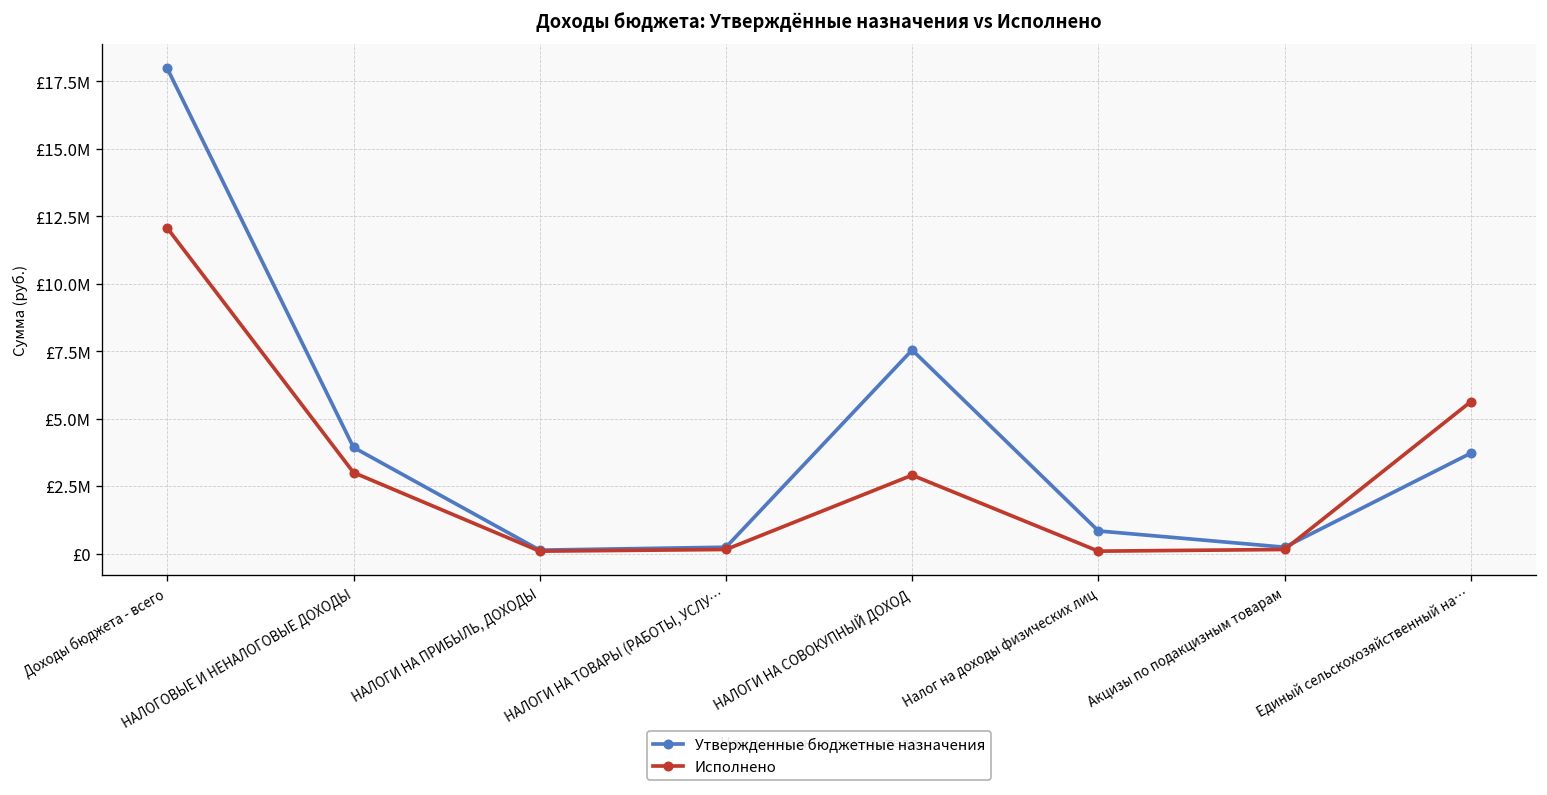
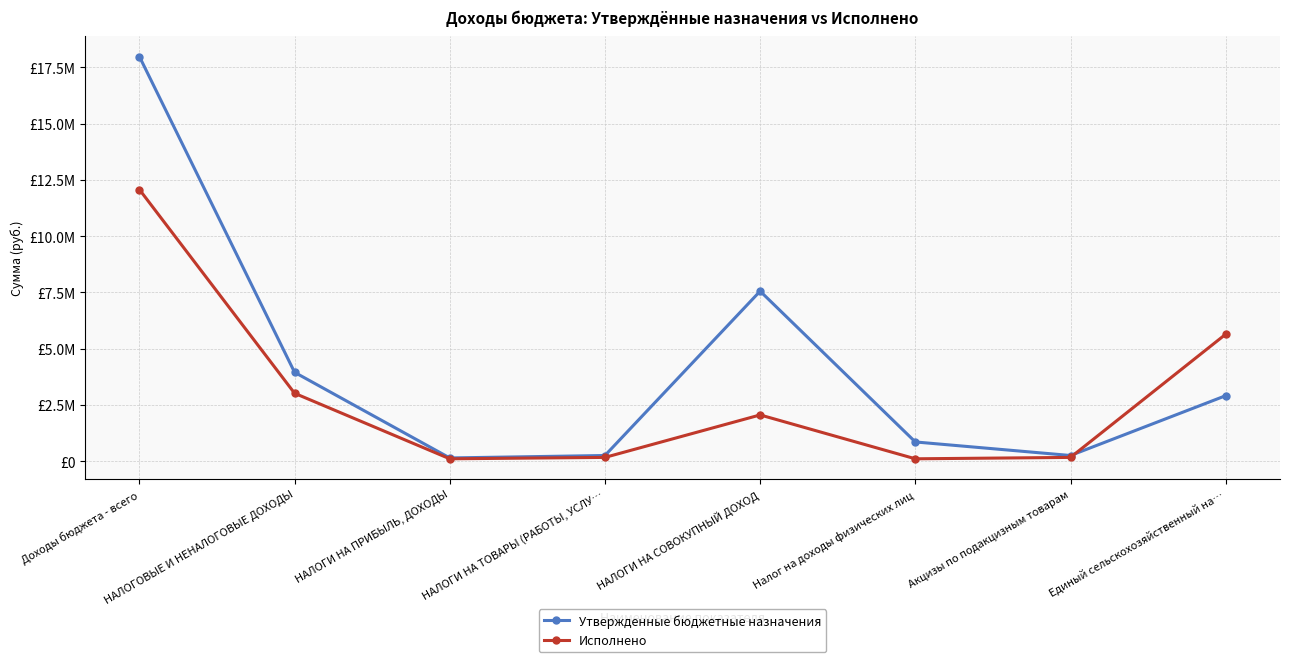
Исполнено, НАЛОГИ НА СОВОКУПНЫЙ ДОХОД: £2900000 -> £2100000
Утвержденные бюджетные назначения, Единый сельскохозяйственный на…: £3700000 -> £2900000
